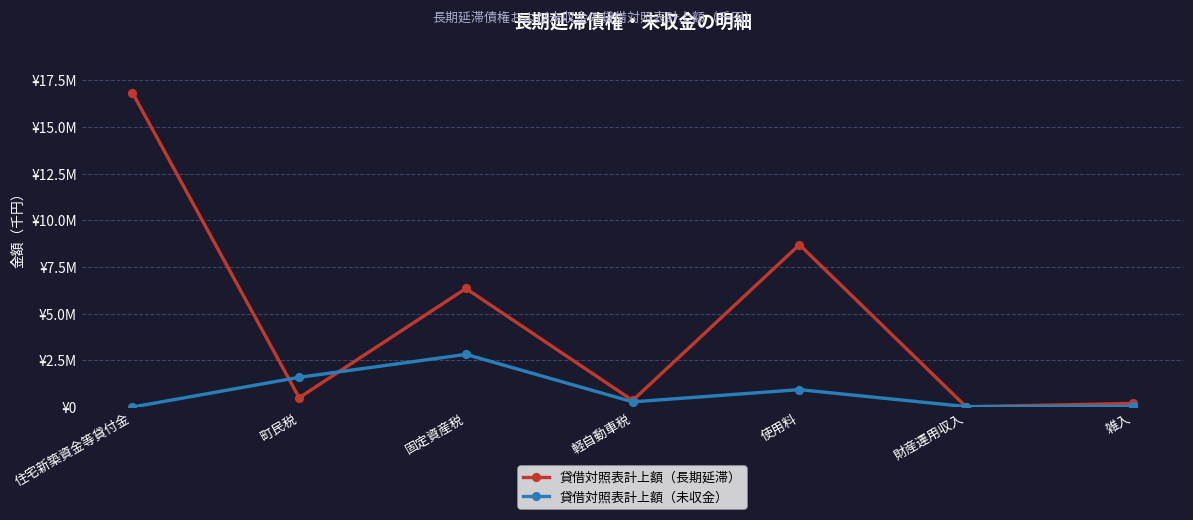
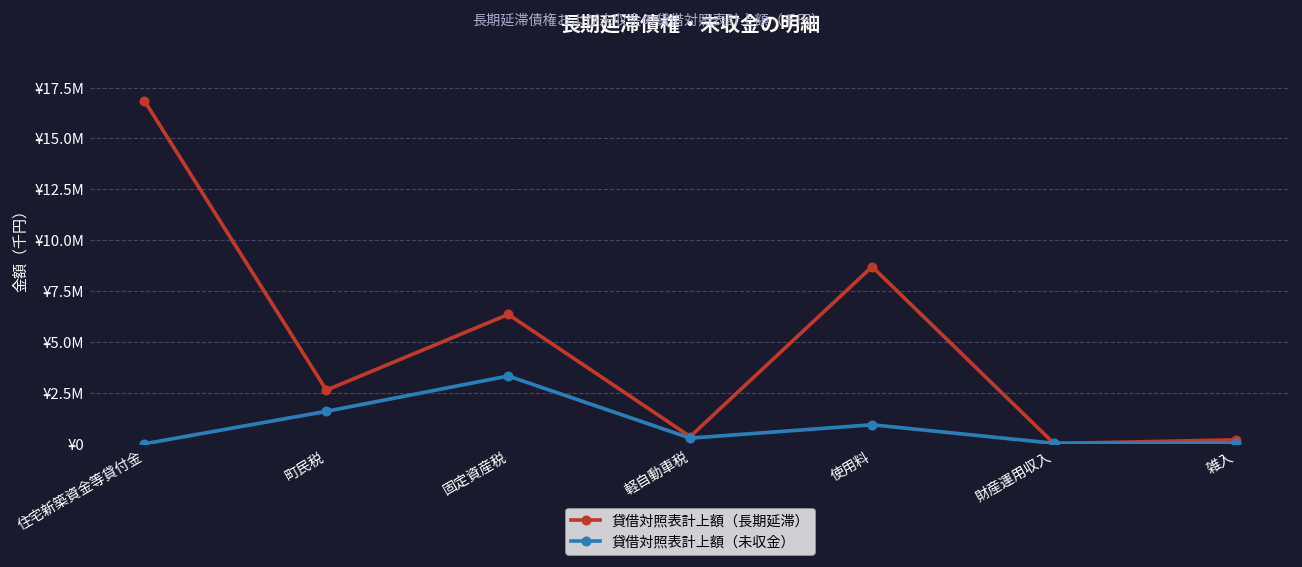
貸借対照表計上額（長期延滞）, 町民税: ¥500000 -> ¥2600000
貸借対照表計上額（未収金）, 固定資産税: ¥2800000 -> ¥3300000
